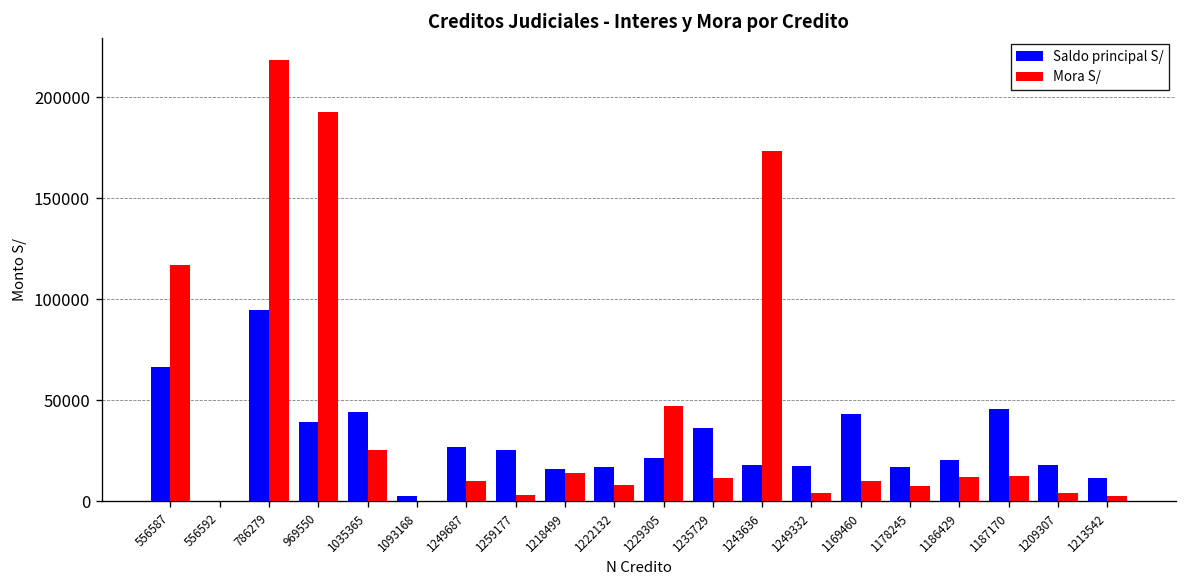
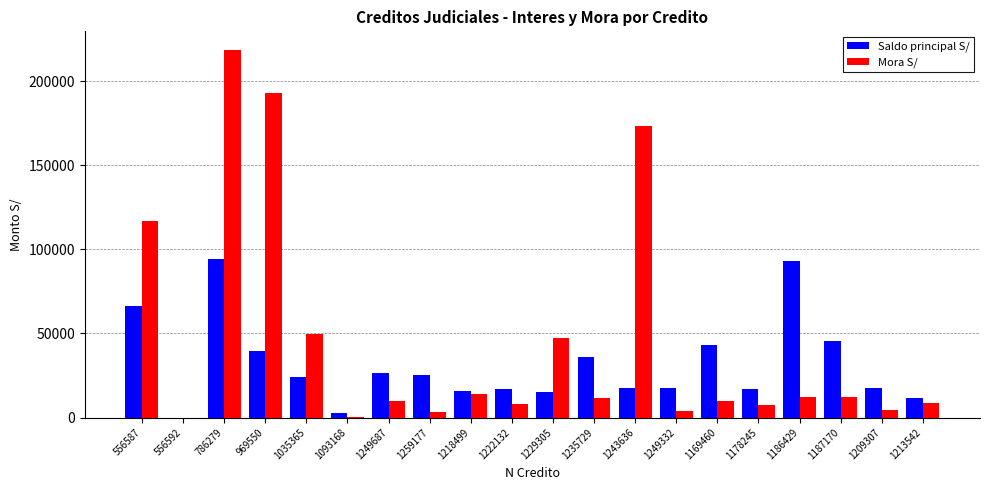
Saldo principal S/, 1035365: 44000 -> 24000
Mora S/, 1035365: 25000 -> 49000
Saldo principal S/, 1229305: 21000 -> 15000
Saldo principal S/, 1186429: 20000 -> 93000
Mora S/, 1213542: 3000 -> 9000
